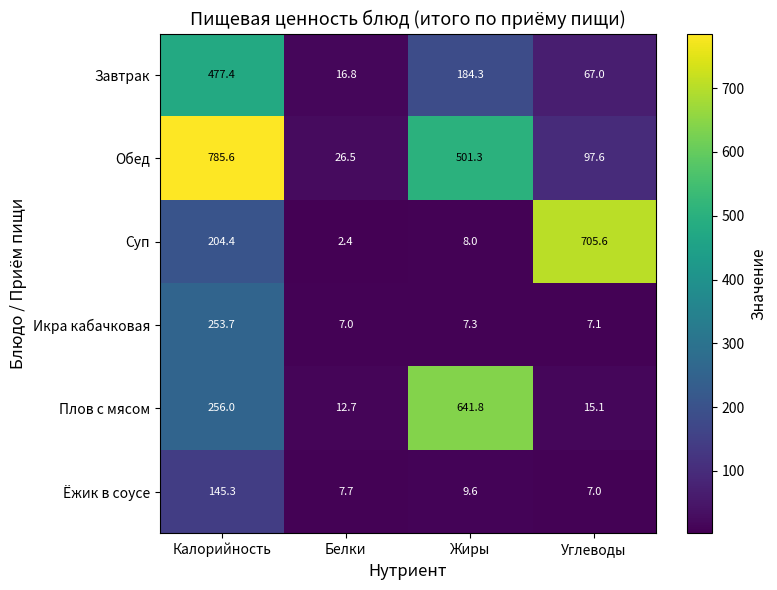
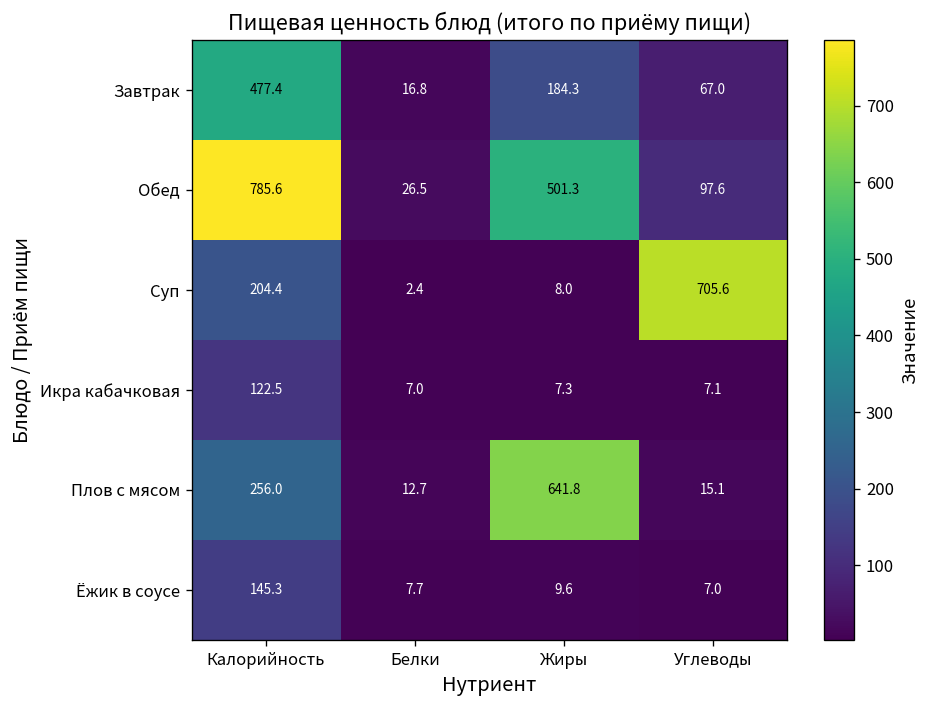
Икра кабачковая, Калорийность: 253.7 -> 122.5
